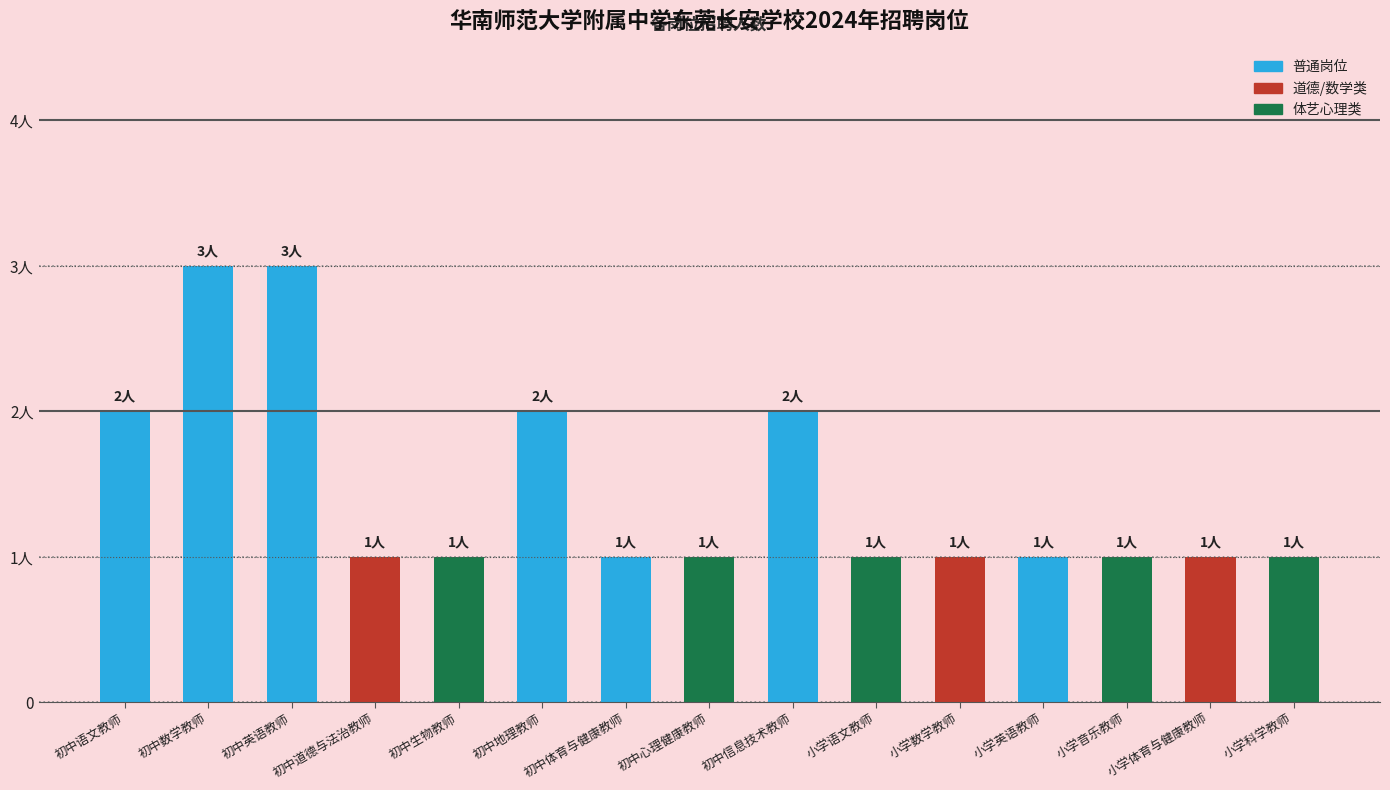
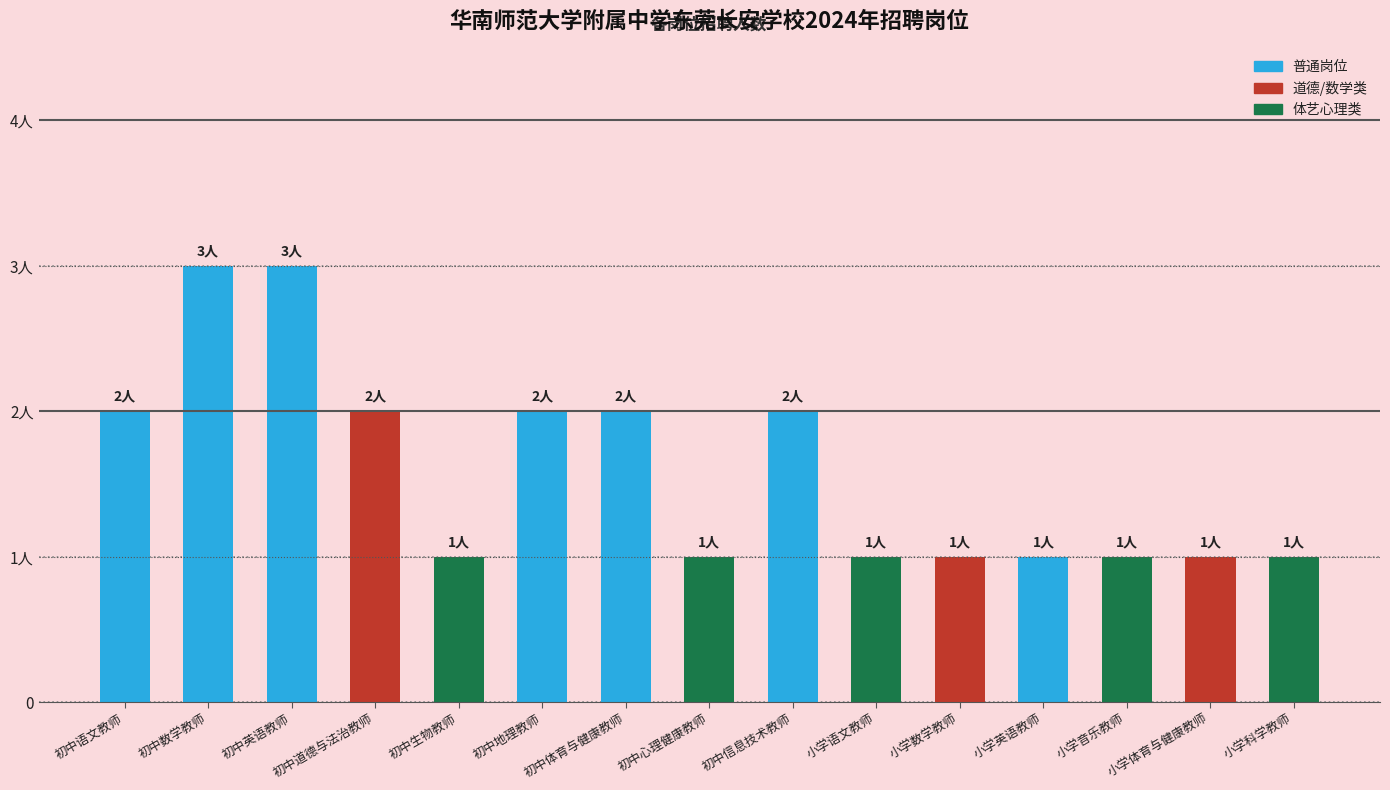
初中道德与法治教师: 1人 -> 2人
初中体育与健康教师: 1人 -> 2人
